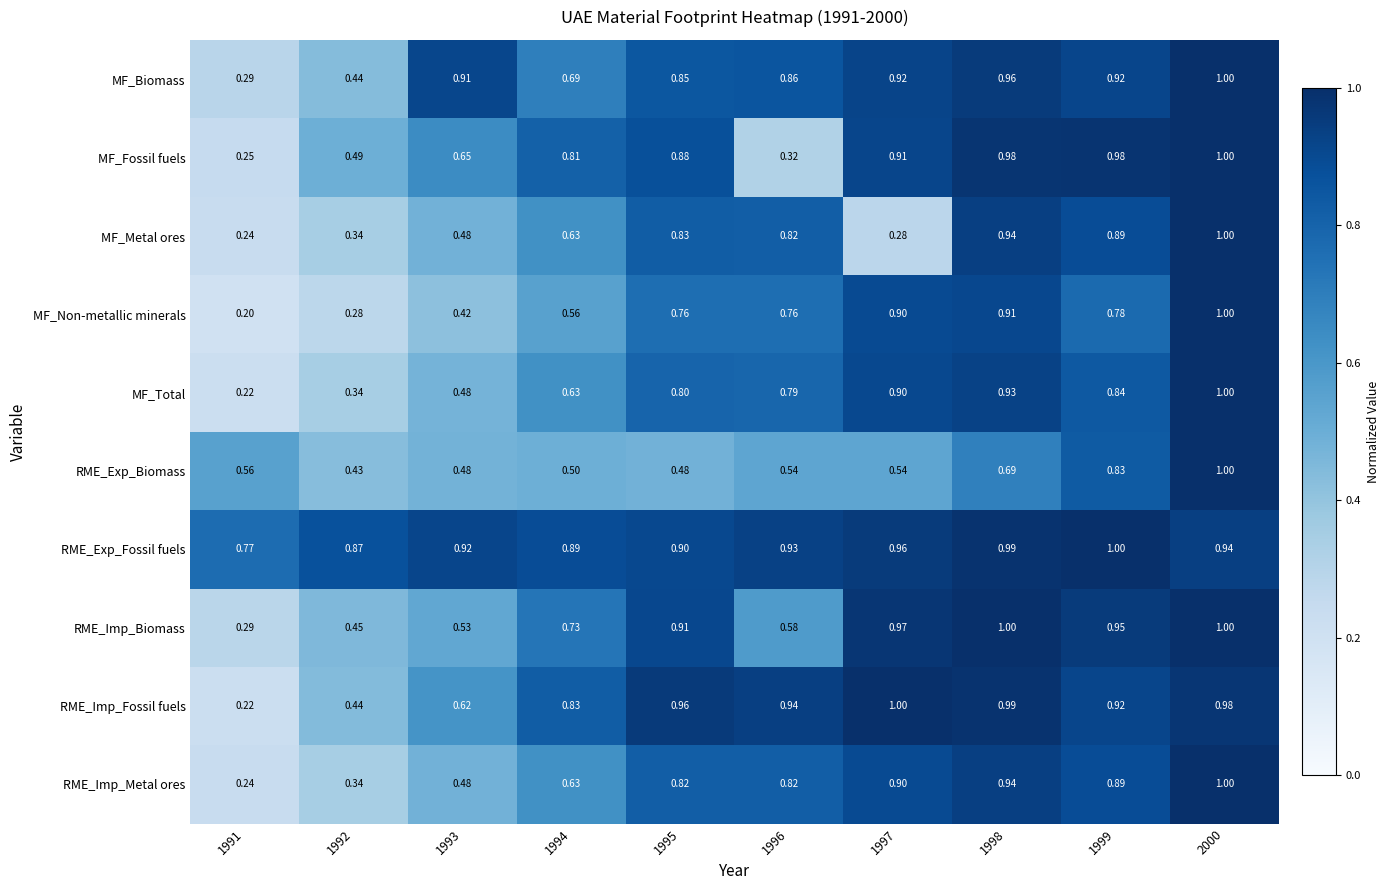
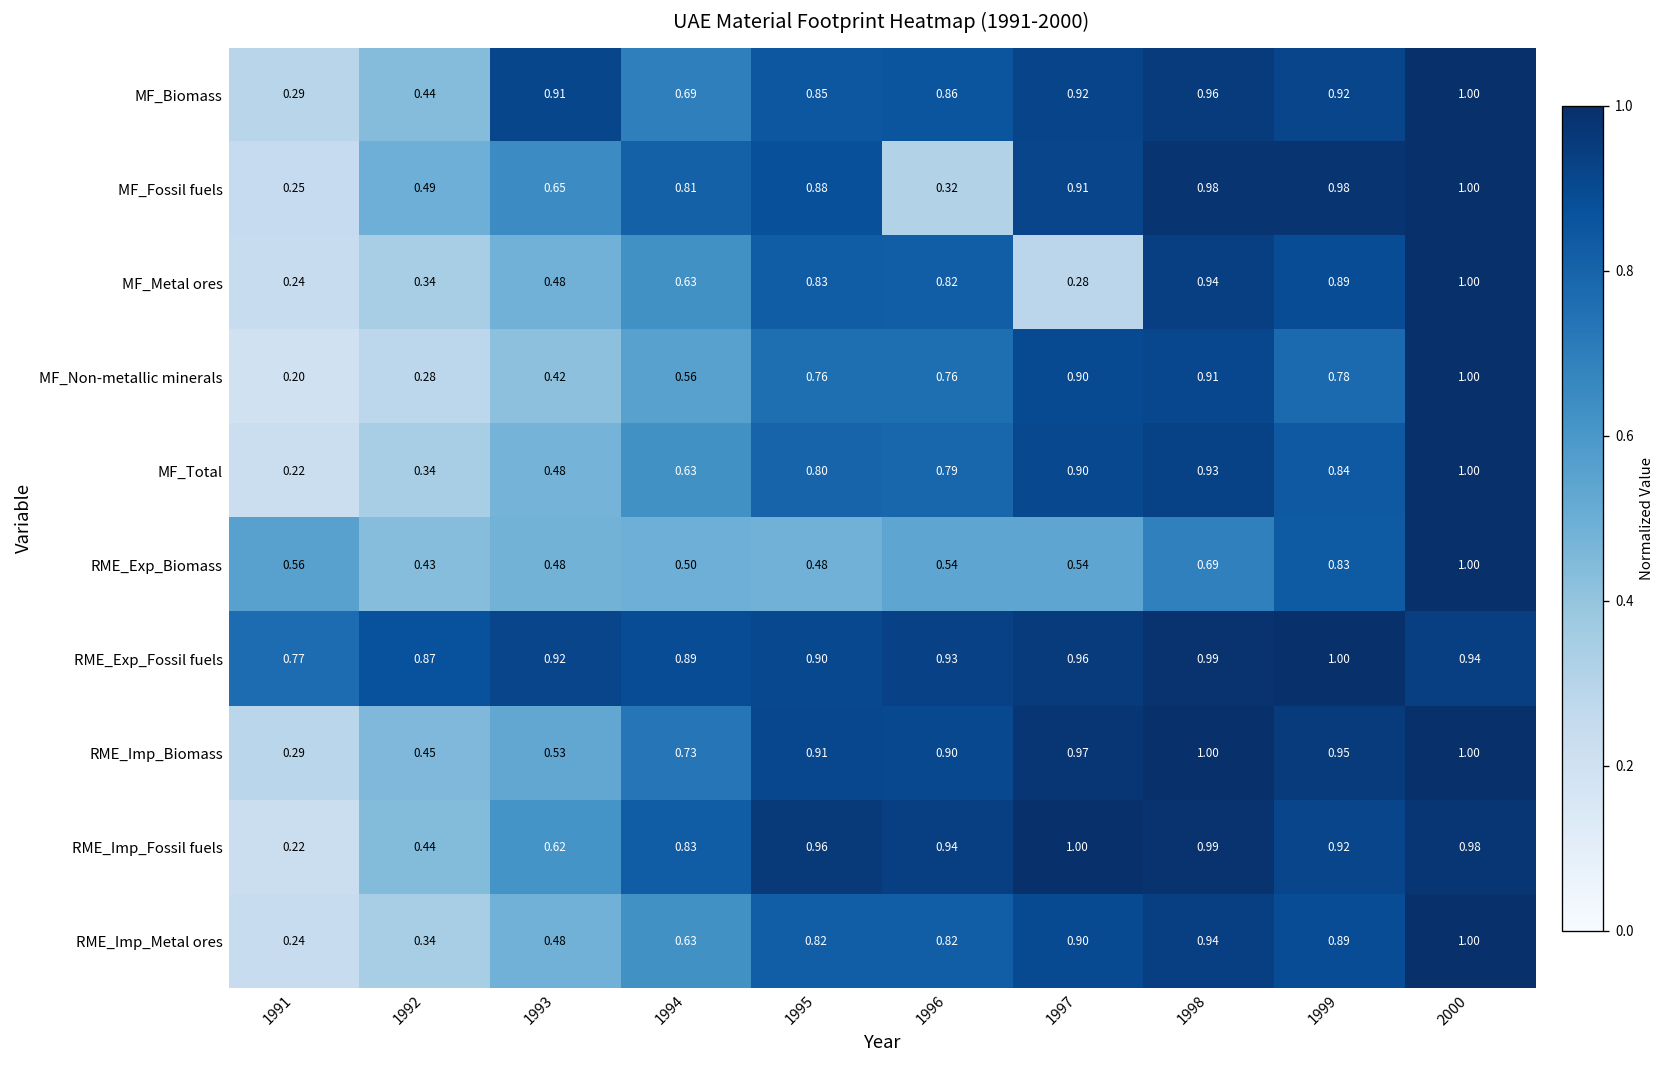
RME_Imp_Biomass, 1996: 0.58 -> 0.90
